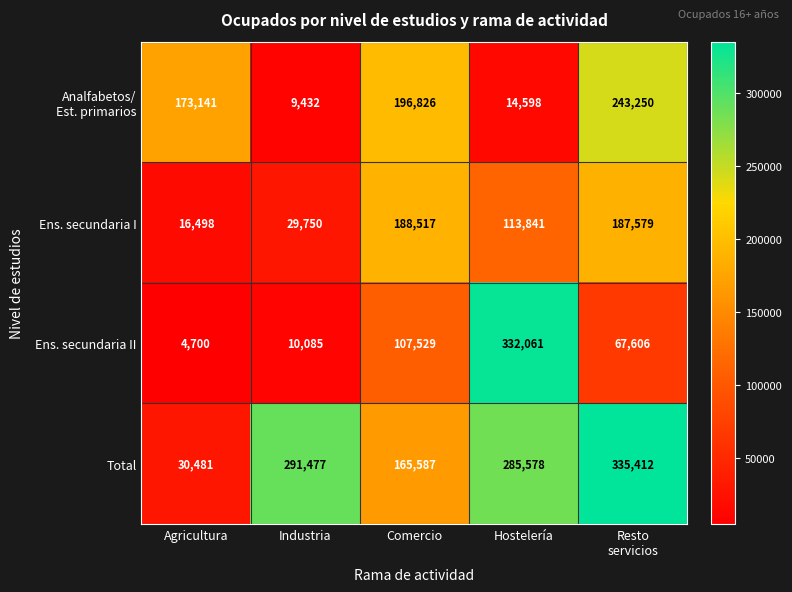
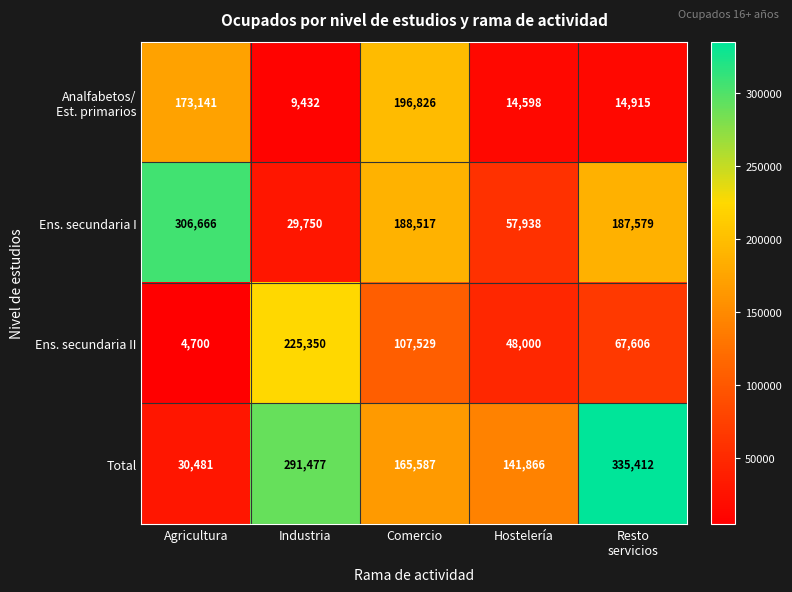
Analfabetos/ Est. primarios, Resto servicios: 243,250 -> 14,915
Ens. secundaria I, Agricultura: 16,498 -> 306,666
Ens. secundaria I, Hostelería: 113,841 -> 57,938
Ens. secundaria II, Industria: 10,085 -> 225,350
Ens. secundaria II, Hostelería: 332,061 -> 48,000
Total, Hostelería: 285,578 -> 141,866
